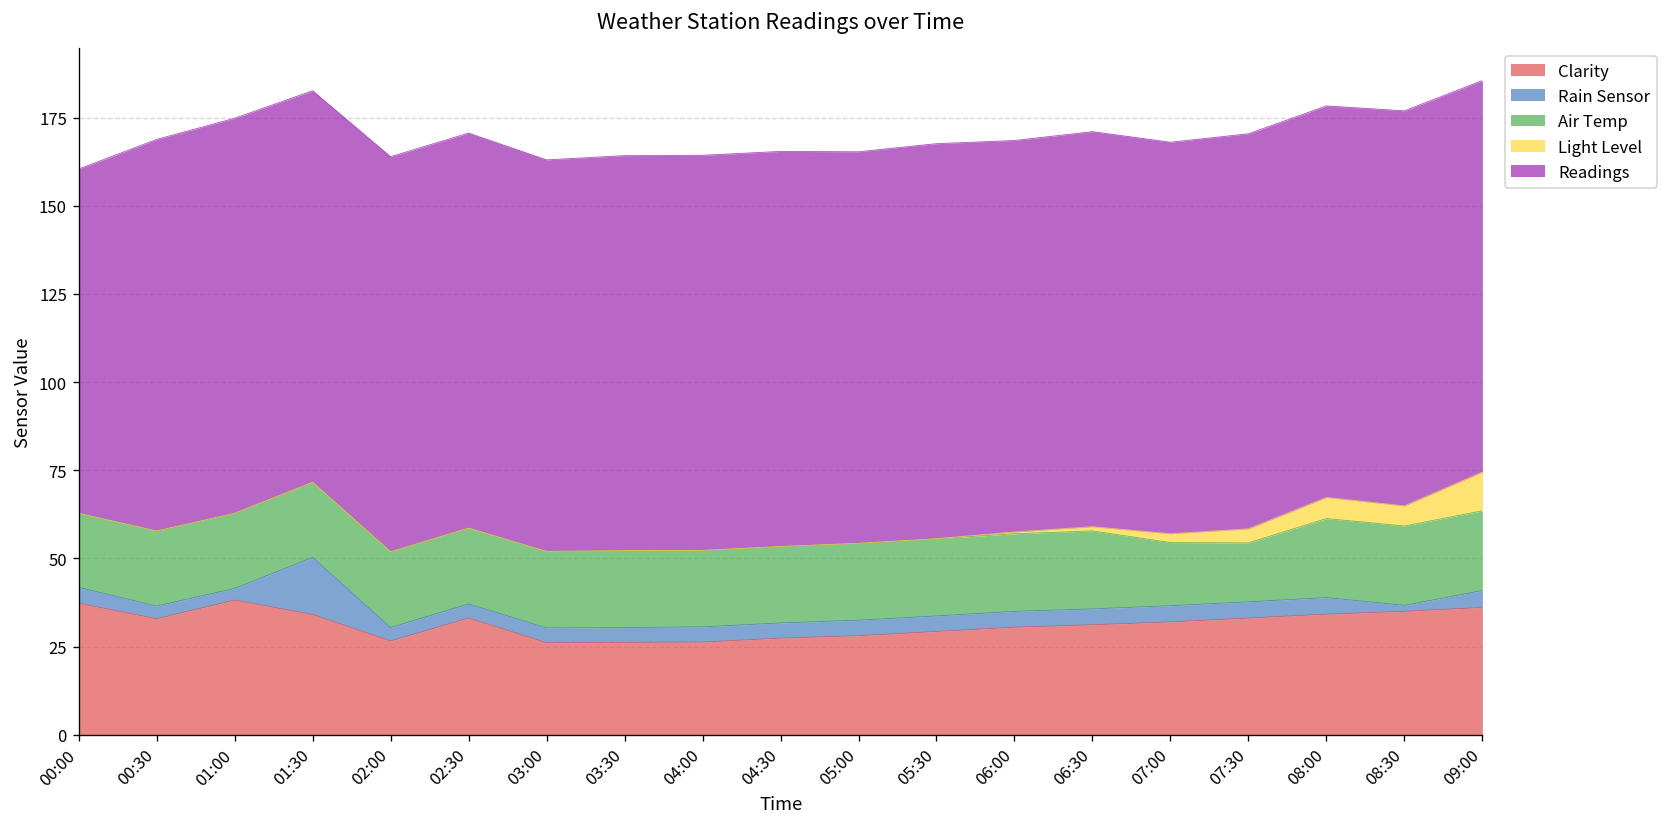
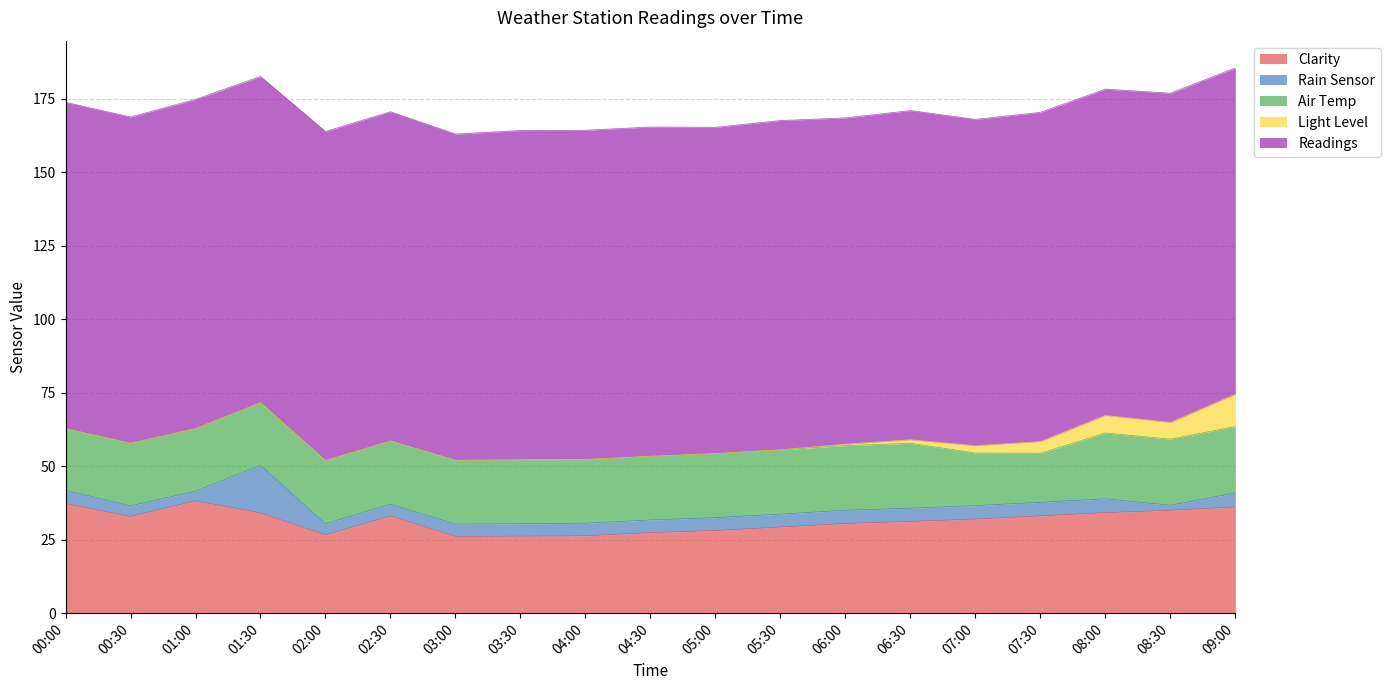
Readings, 00:00: 98 -> 111
